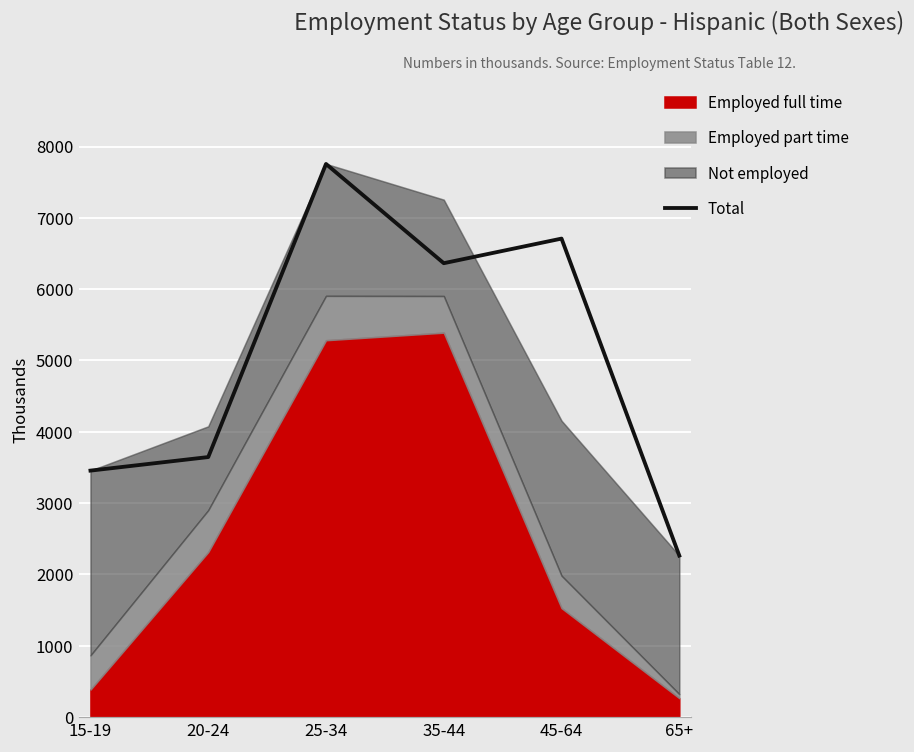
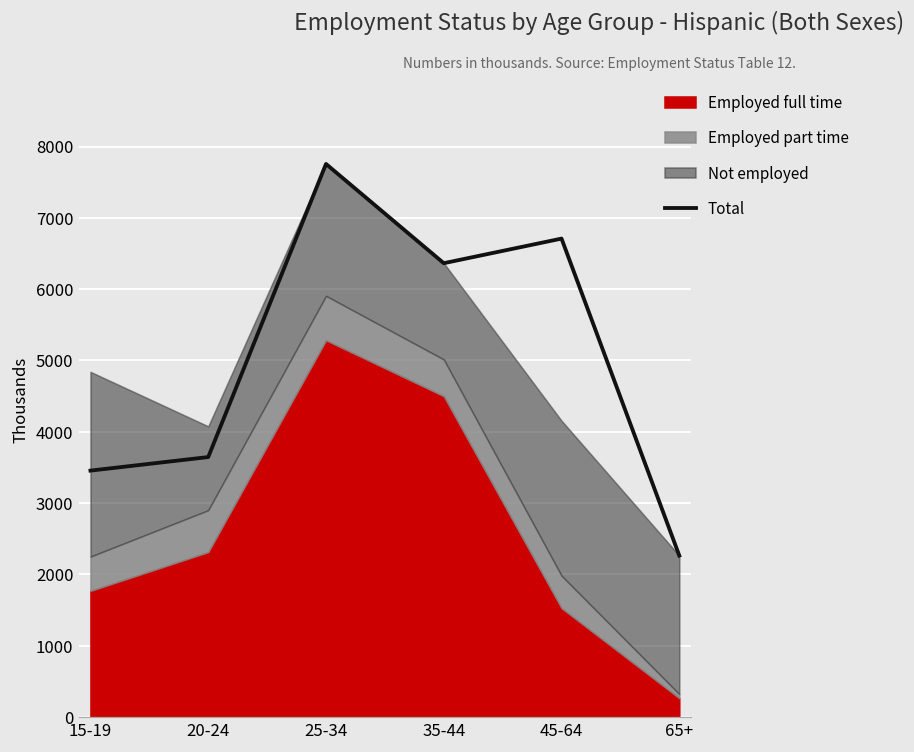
Employed full time, 15-19: 400 -> 1800
Employed full time, 35-44: 5400 -> 4500
